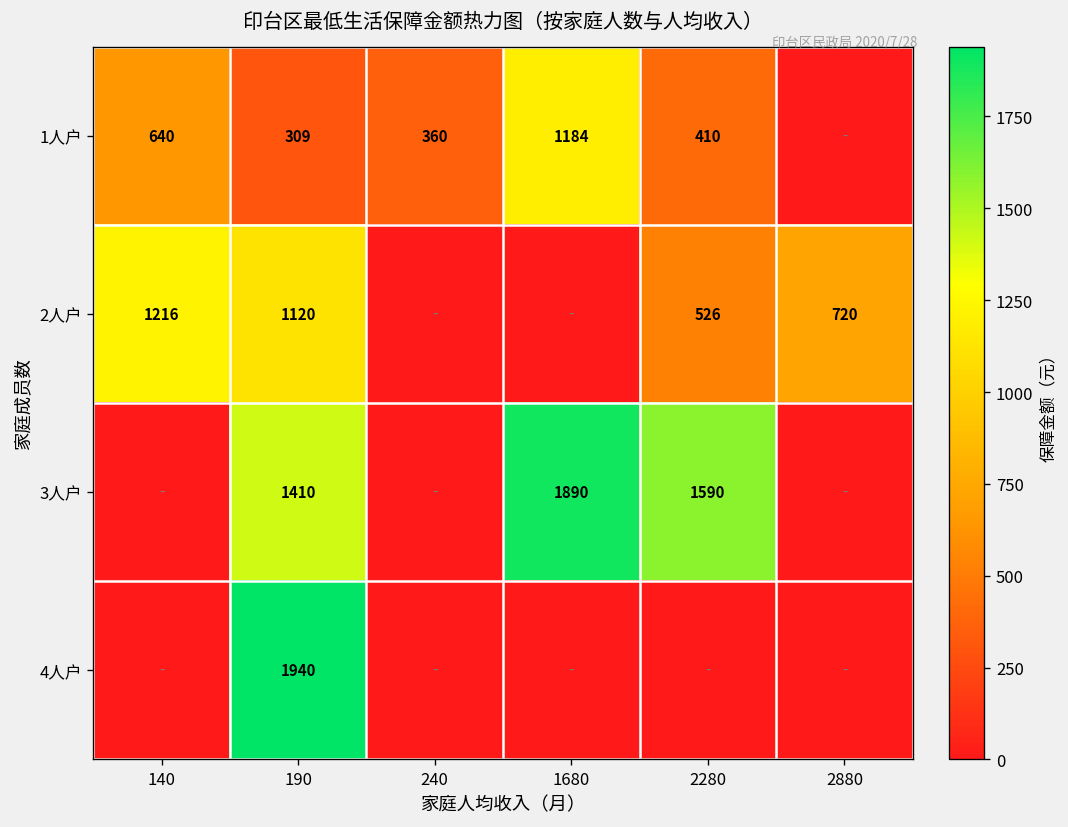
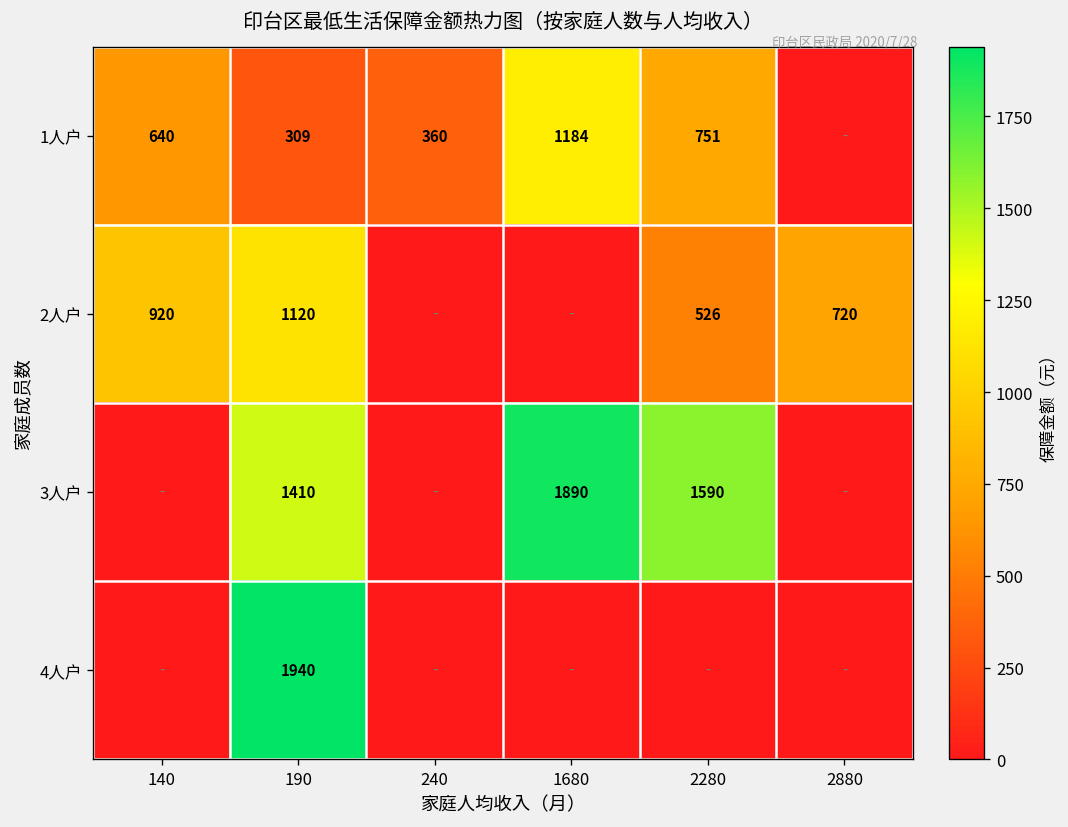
1人户, 2280: 410 -> 751
2人户, 140: 1216 -> 920
